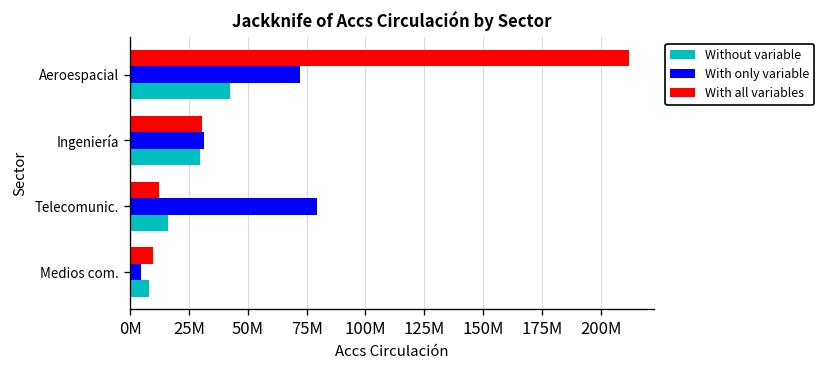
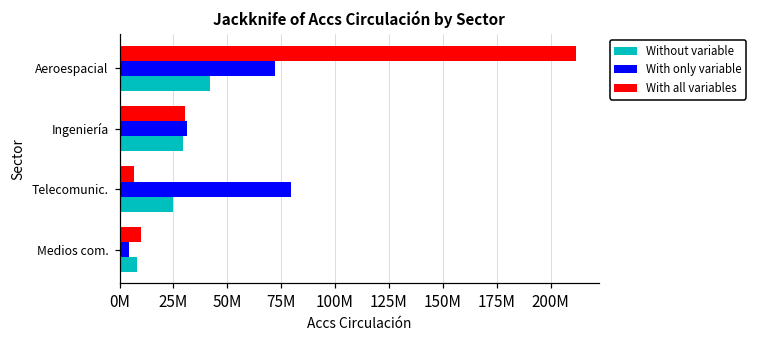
With all variables, Telecomunic.: 12000000 -> 7000000
Without variable, Telecomunic.: 16000000 -> 25000000
